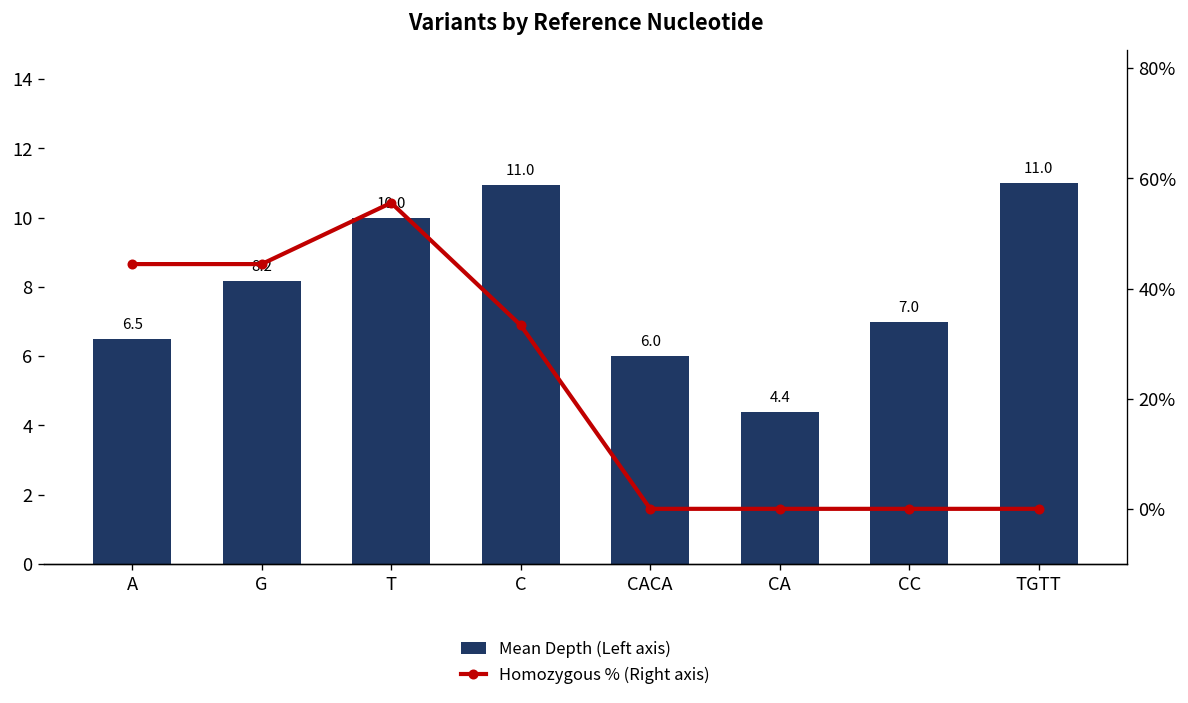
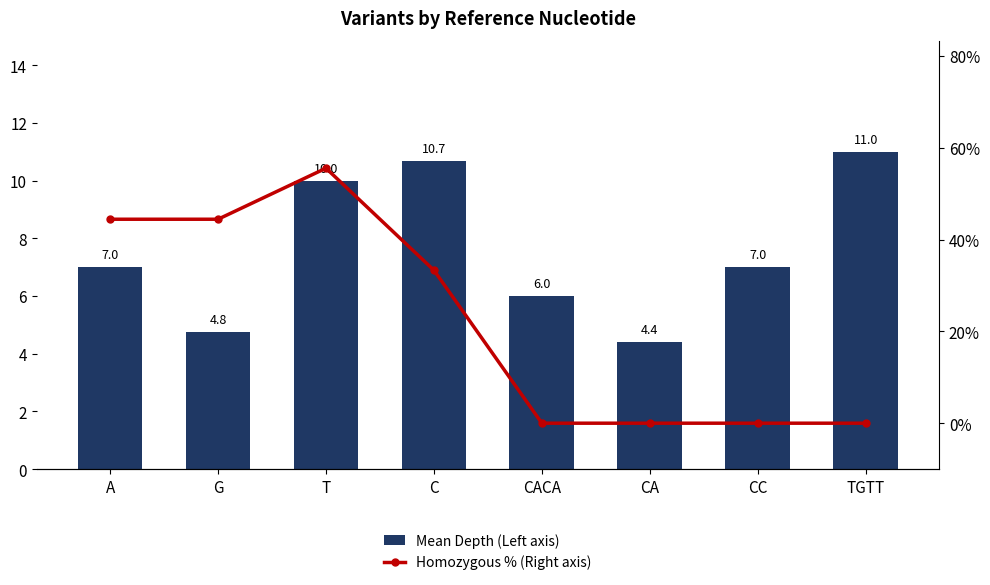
Mean Depth (Left axis), A: 6.5 -> 7.0
Mean Depth (Left axis), G: 8.2 -> 4.8
Mean Depth (Left axis), C: 11.0 -> 10.7
